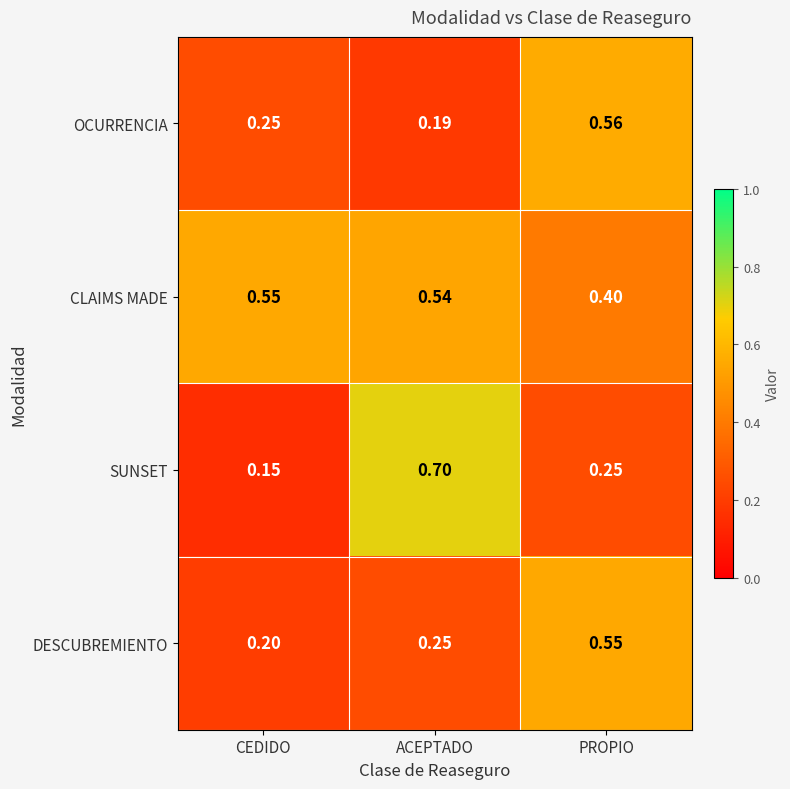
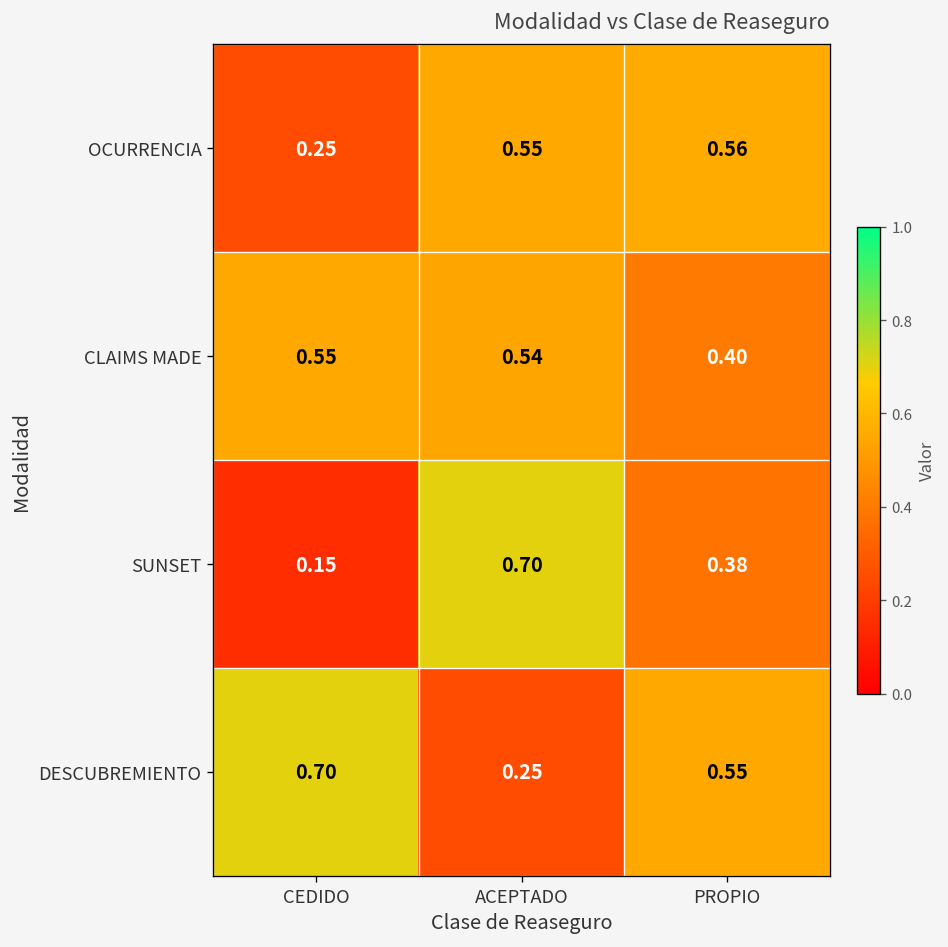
OCURRENCIA, ACEPTADO: 0.19 -> 0.55
SUNSET, PROPIO: 0.25 -> 0.38
DESCUBREMIENTO, CEDIDO: 0.20 -> 0.70
